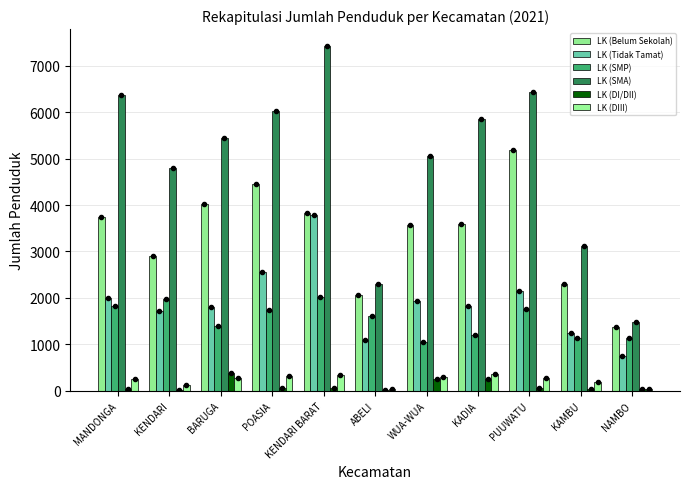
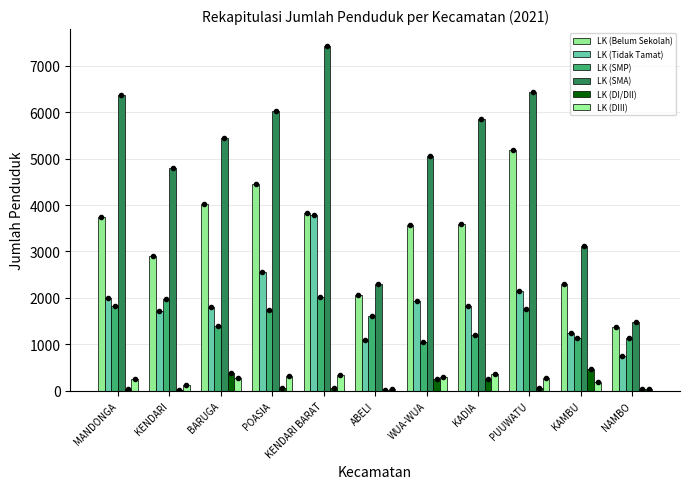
LK (DI/DII), KAMBU: 0 -> 500
